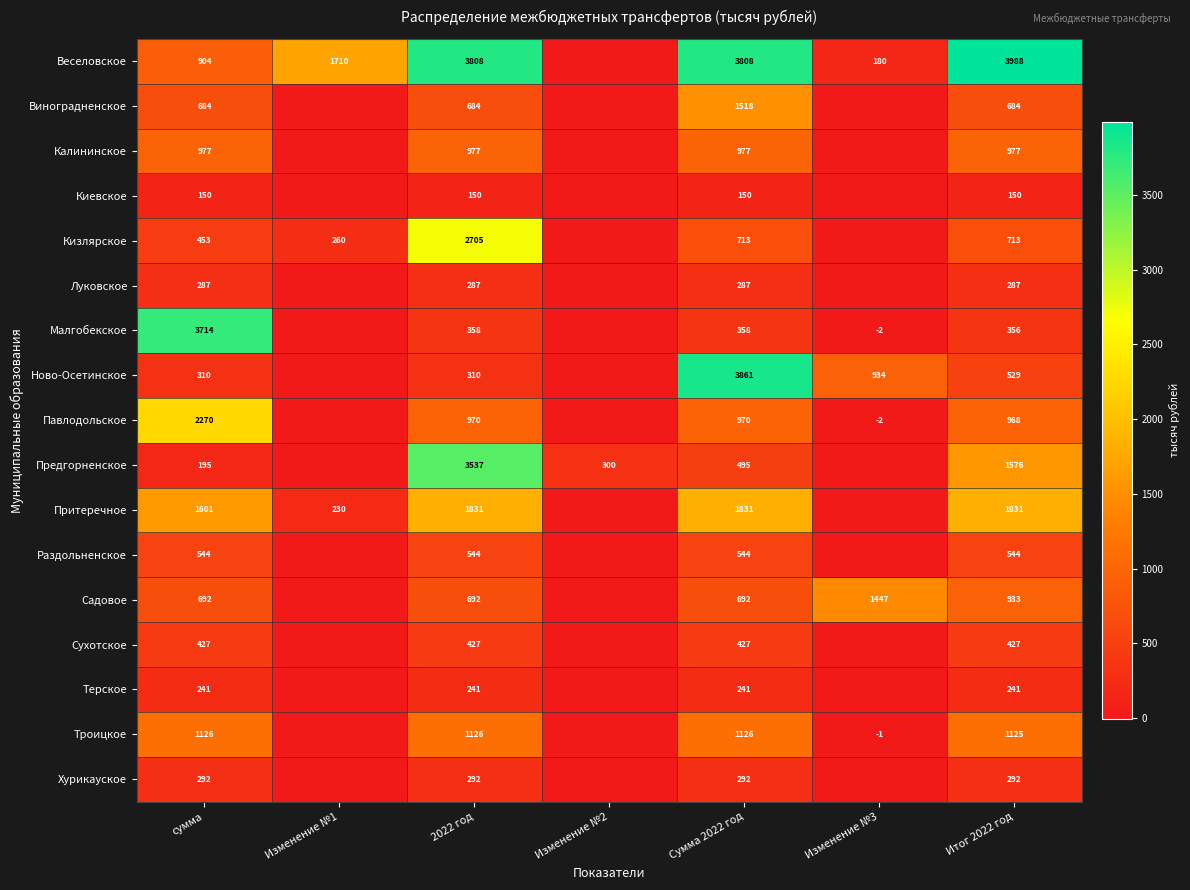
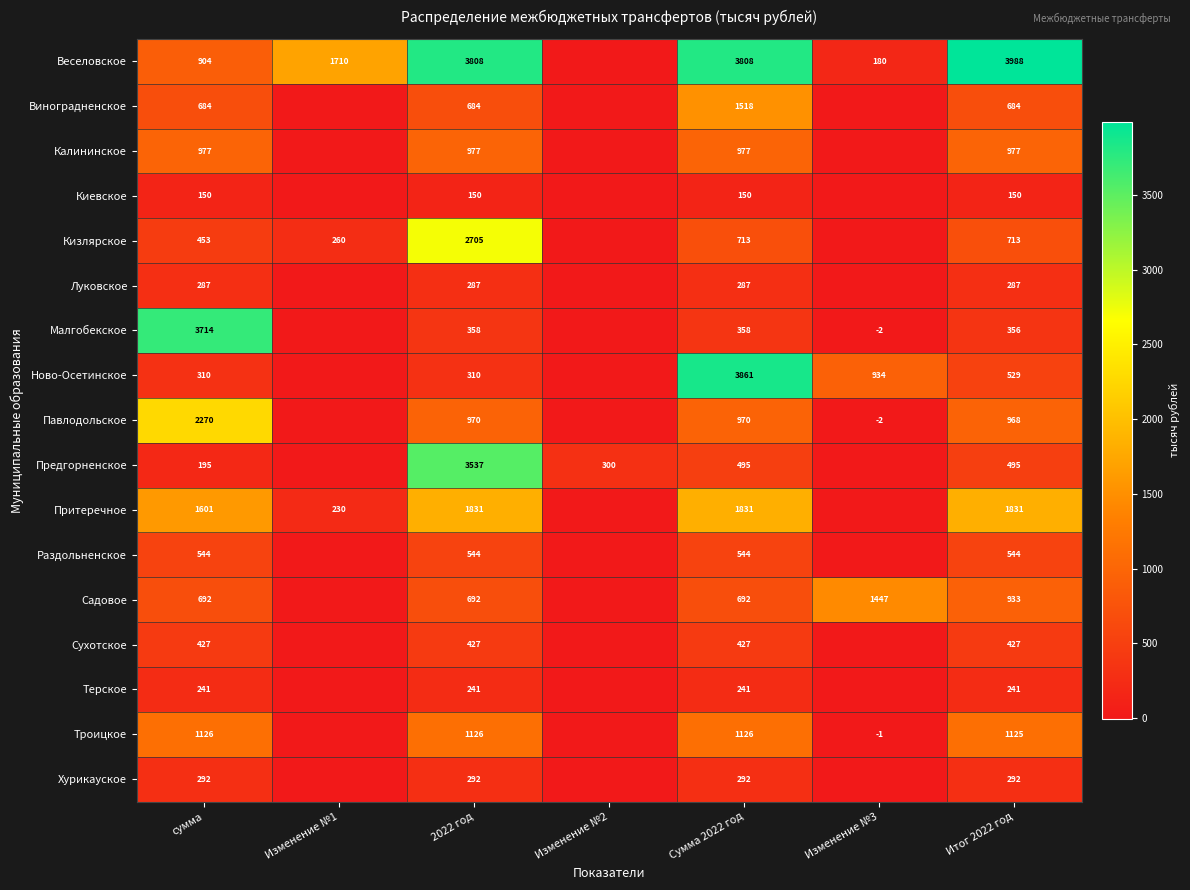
Предгорненское, Итог 2022 год: 1576 -> 495
